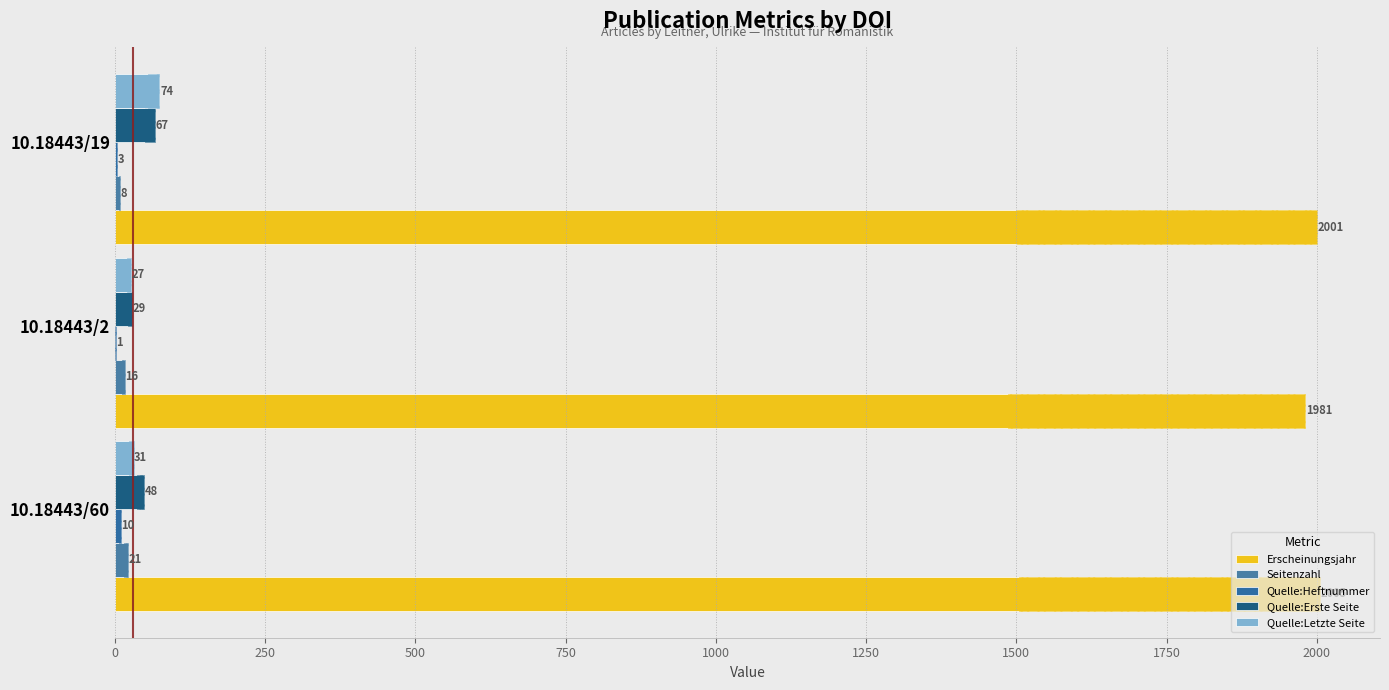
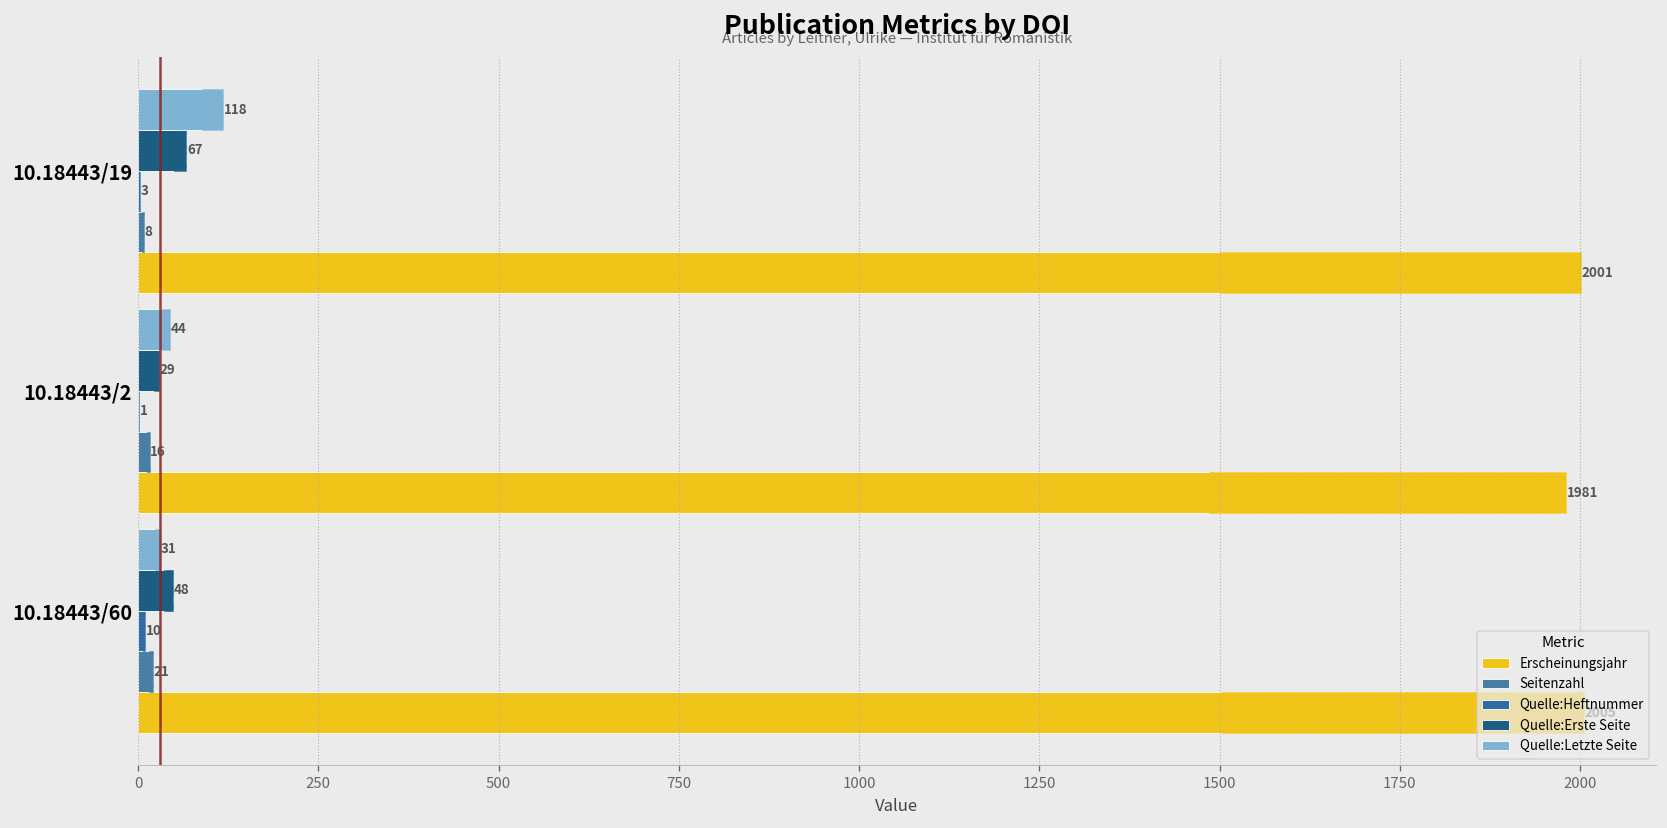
Quelle:Letzte Seite, 10.18443/19: 74 -> 118
Quelle:Letzte Seite, 10.18443/2: 27 -> 44
